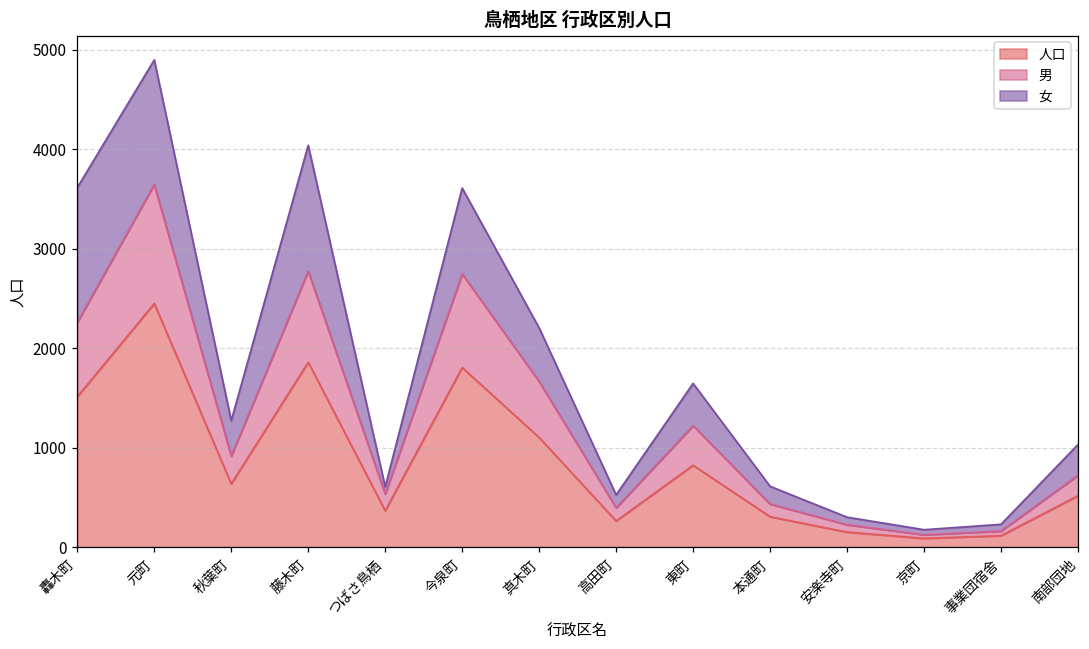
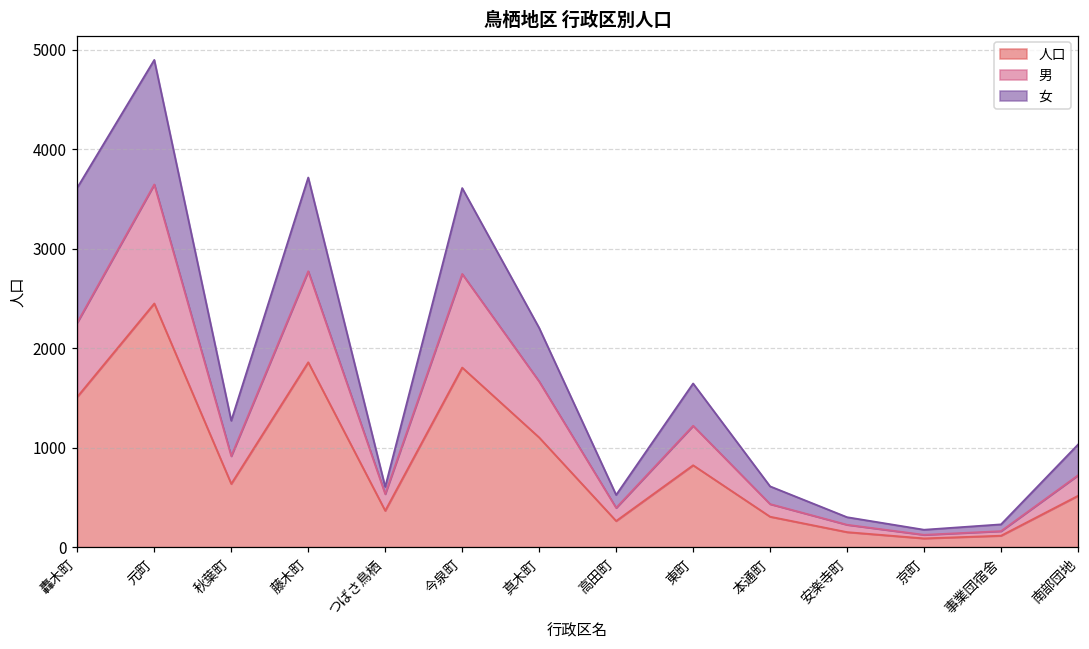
女, 藤木町: 1300 -> 900
